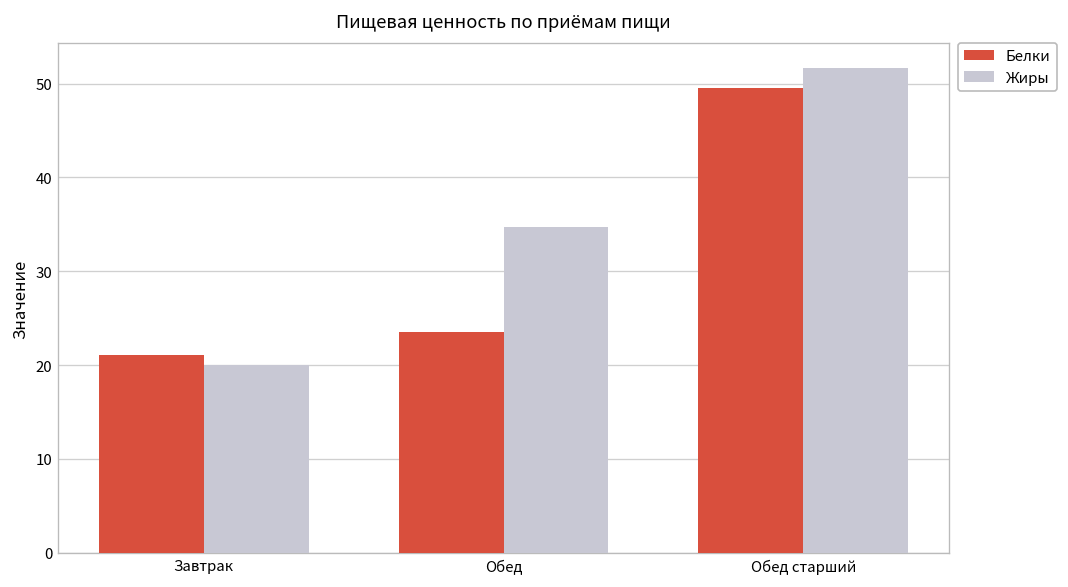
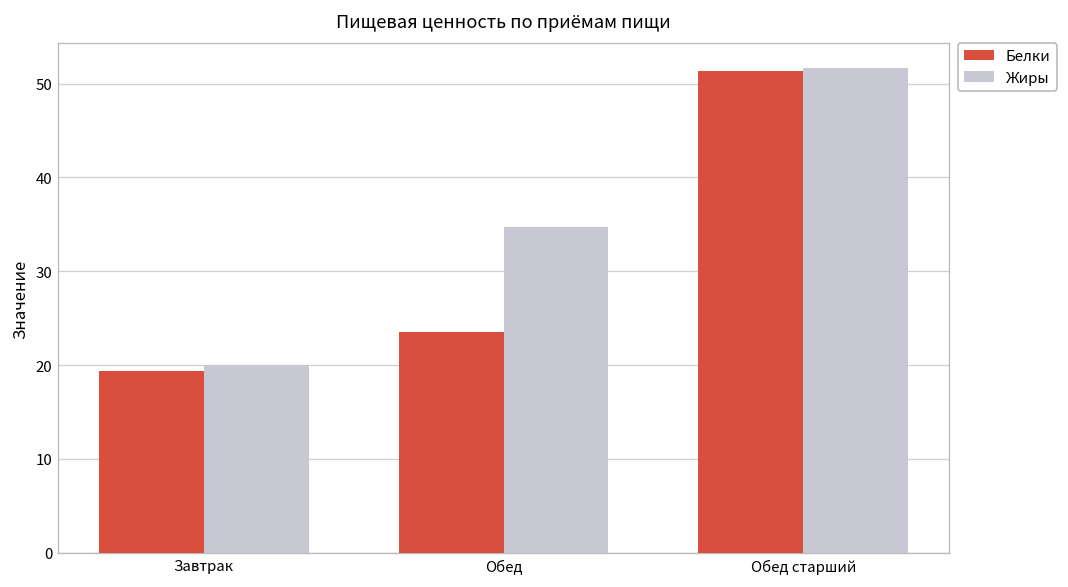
Белки, Завтрак: 21 -> 19
Белки, Обед старший: 50 -> 51
